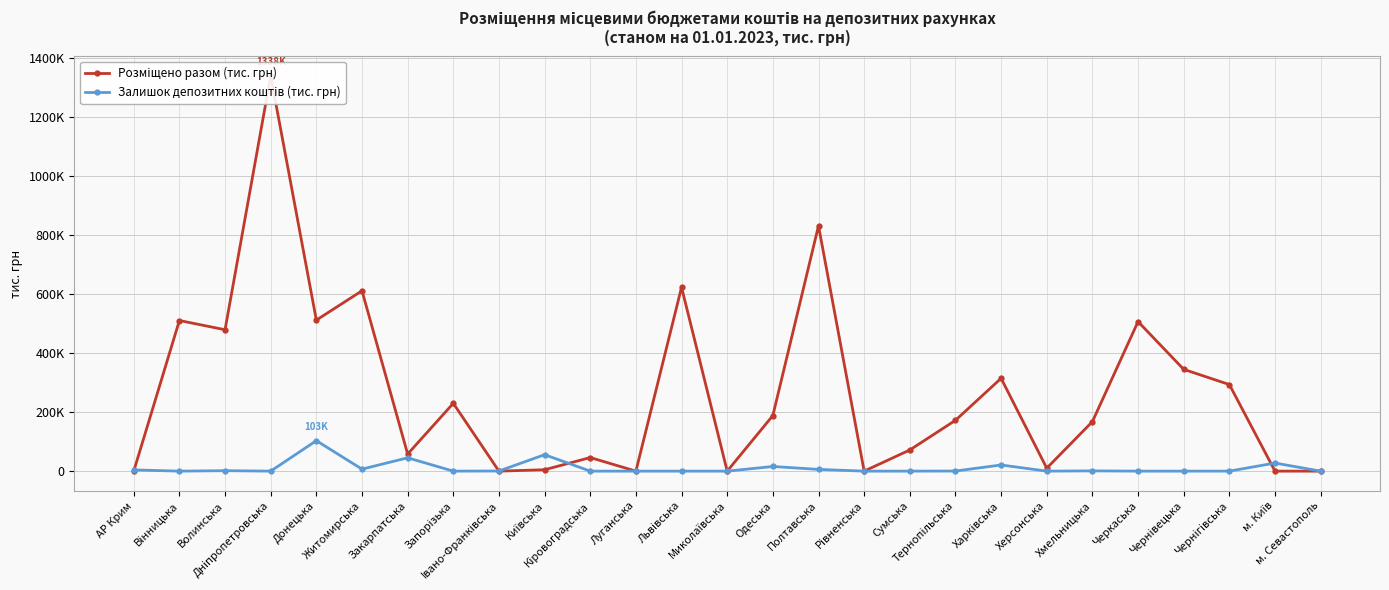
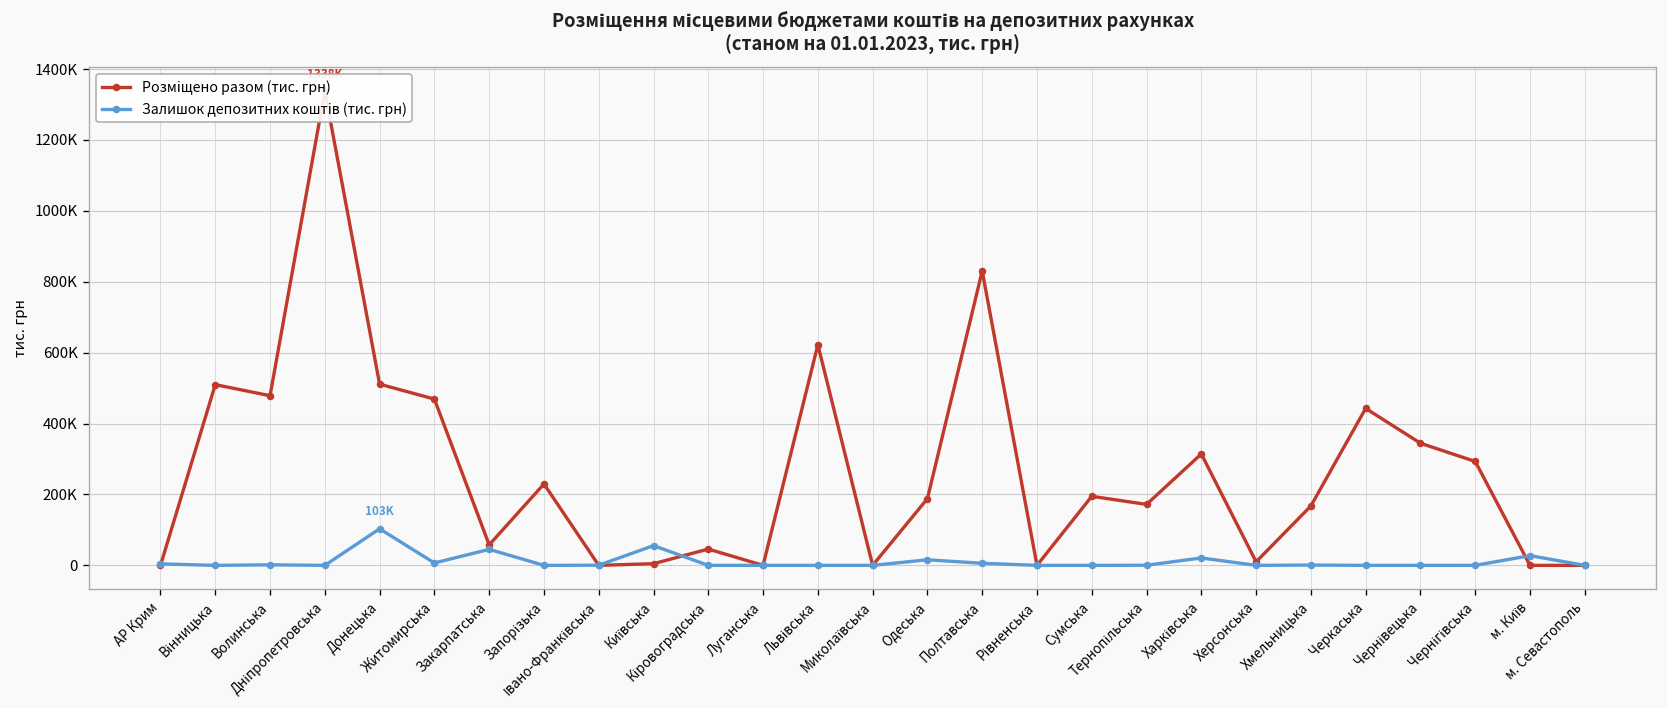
Розміщено разом (тис. грн), Житомирська: 610000 -> 470000
Розміщено разом (тис. грн), Сумська: 70000 -> 190000
Розміщено разом (тис. грн), Черкаська: 510000 -> 440000
